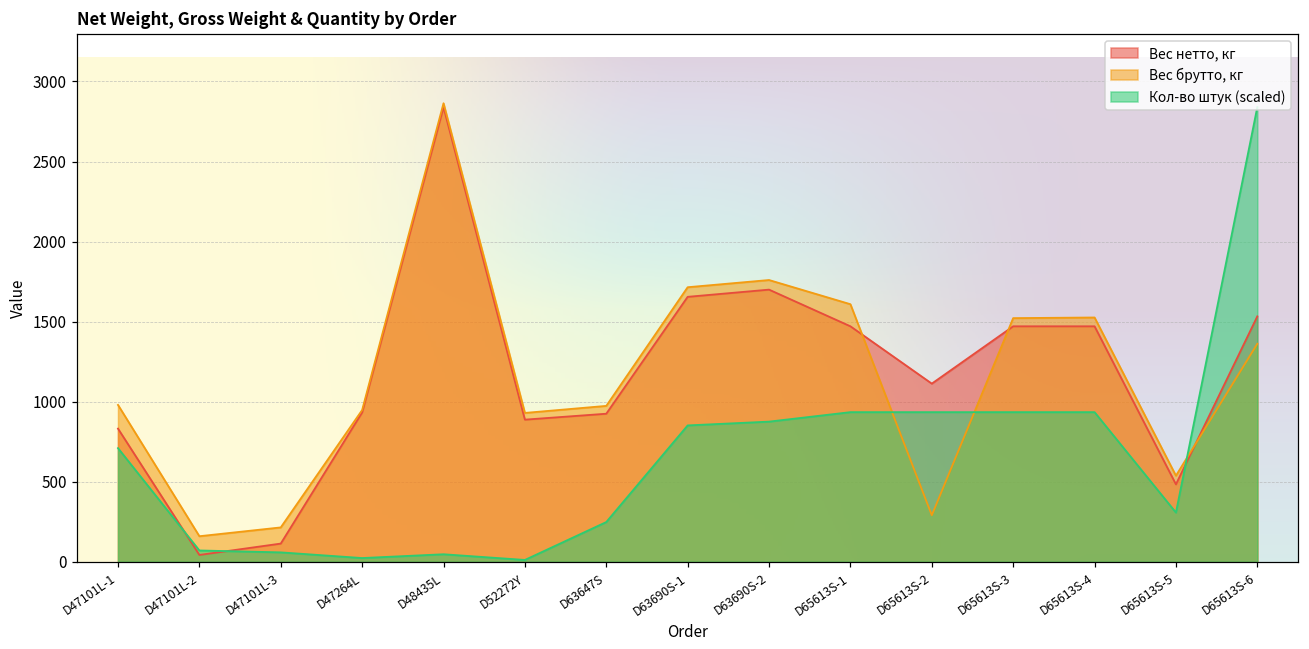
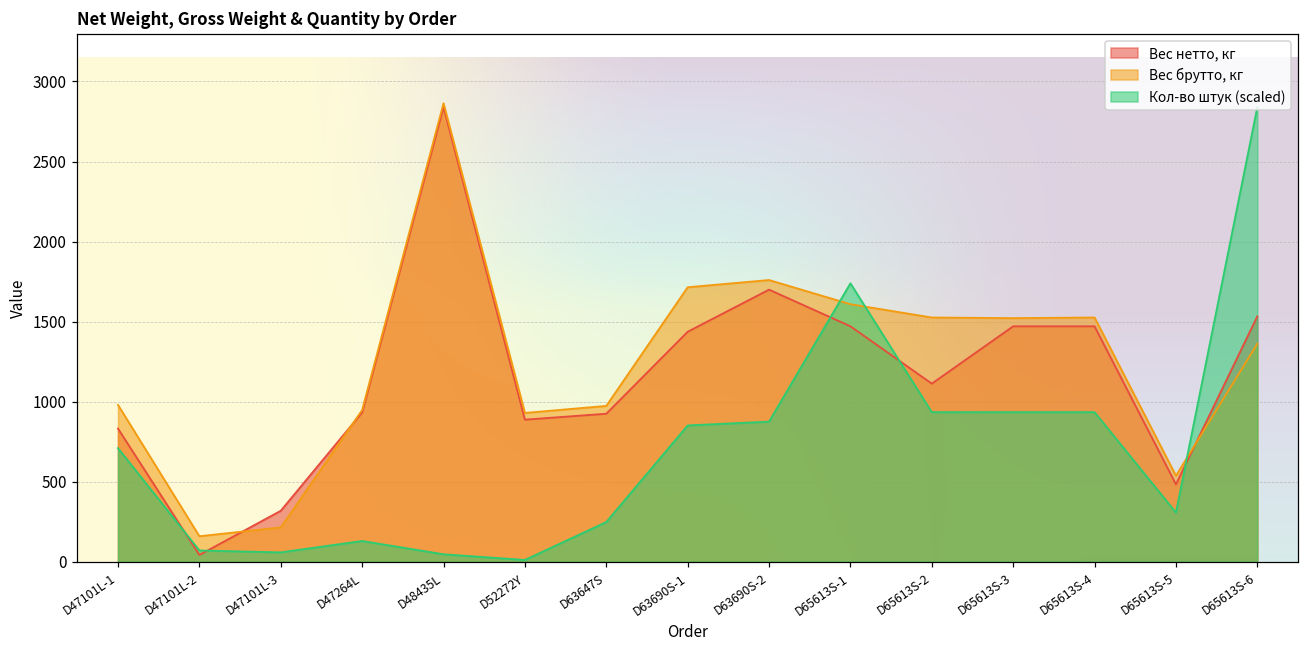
Вес нетто, кг, D47101L-3: 110 -> 320
Кол-во штук (scaled), D47264L: 20 -> 130
Вес нетто, кг, D63690S-1: 1660 -> 1440
Кол-во штук (scaled), D65613S-1: 930 -> 1740
Вес брутто, кг, D65613S-2: 290 -> 1530
